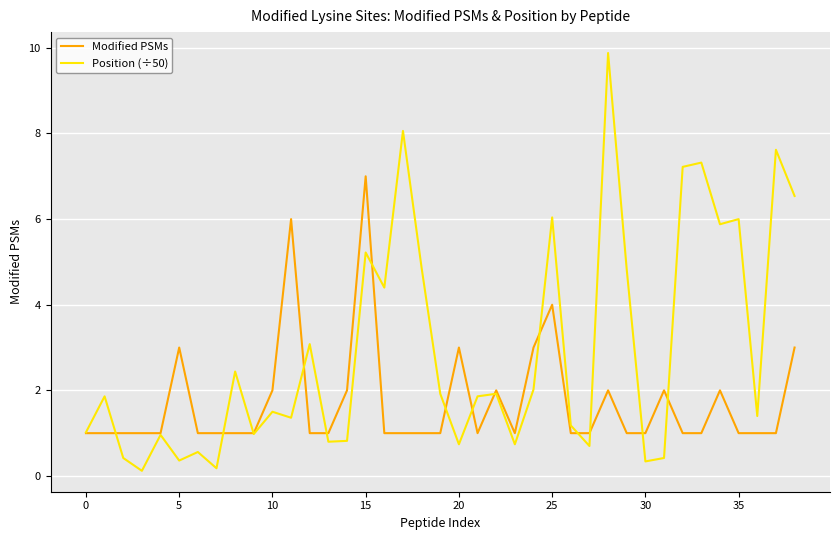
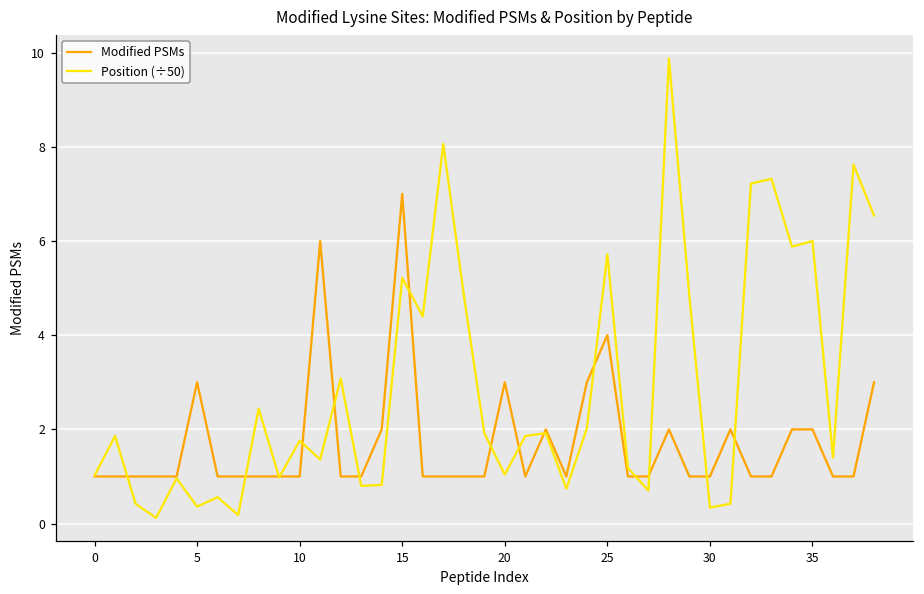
Modified PSMs, 10: 2 -> 1
Position (÷50), 10: 1.5 -> 1.8
Position (÷50), 20: 0.7 -> 1.0
Position (÷50), 25: 6.0 -> 5.7
Modified PSMs, 35: 1 -> 2
